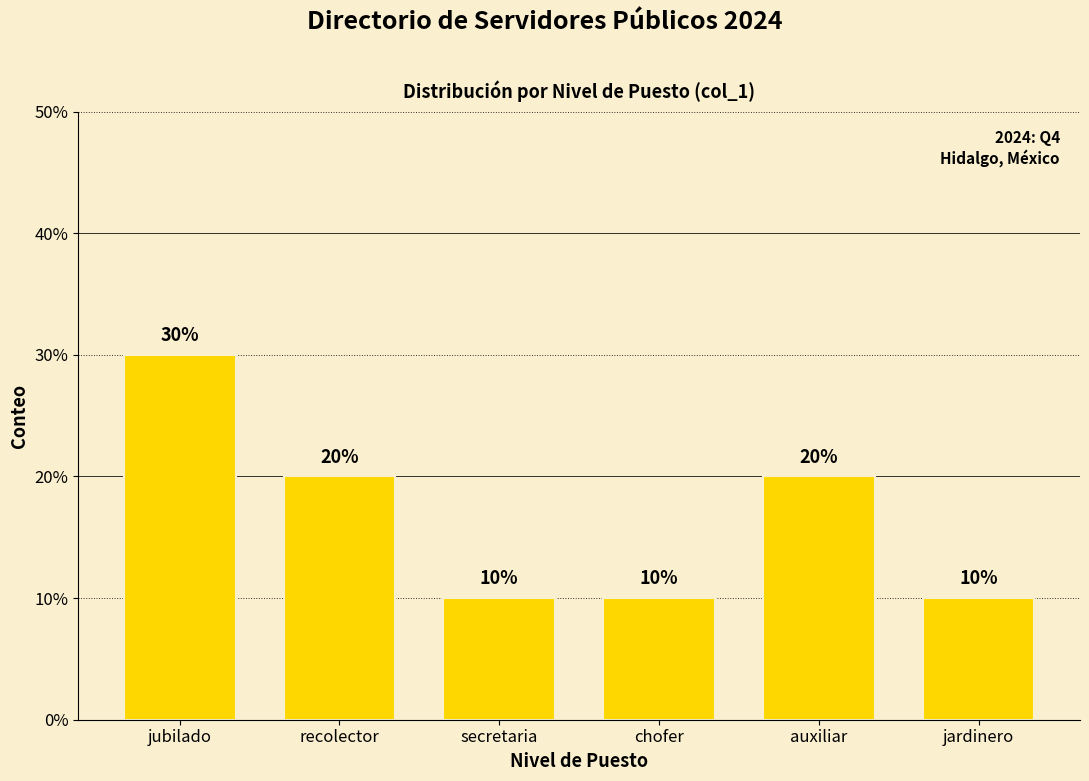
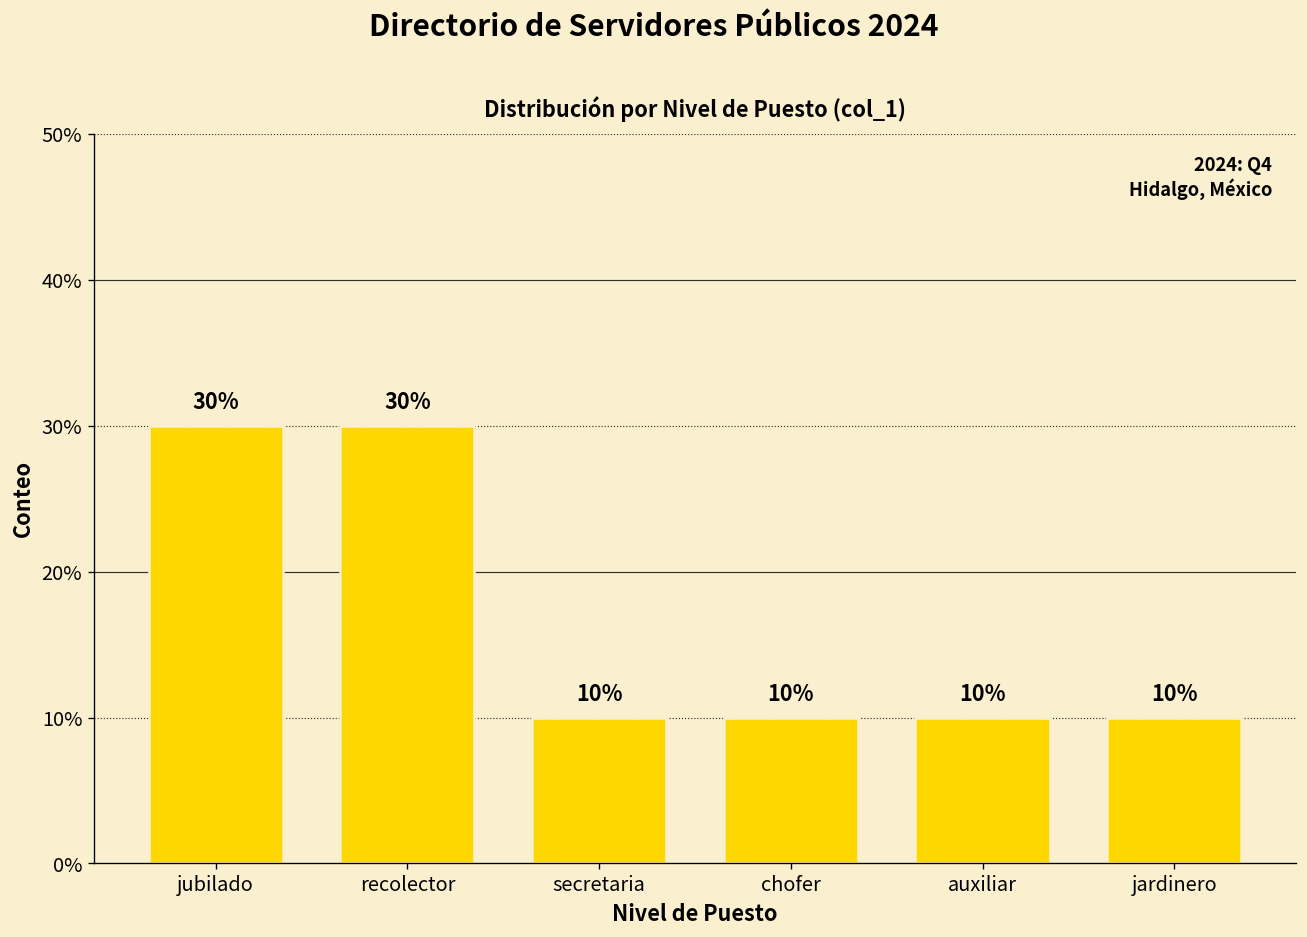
recolector: 20% -> 30%
auxiliar: 20% -> 10%
